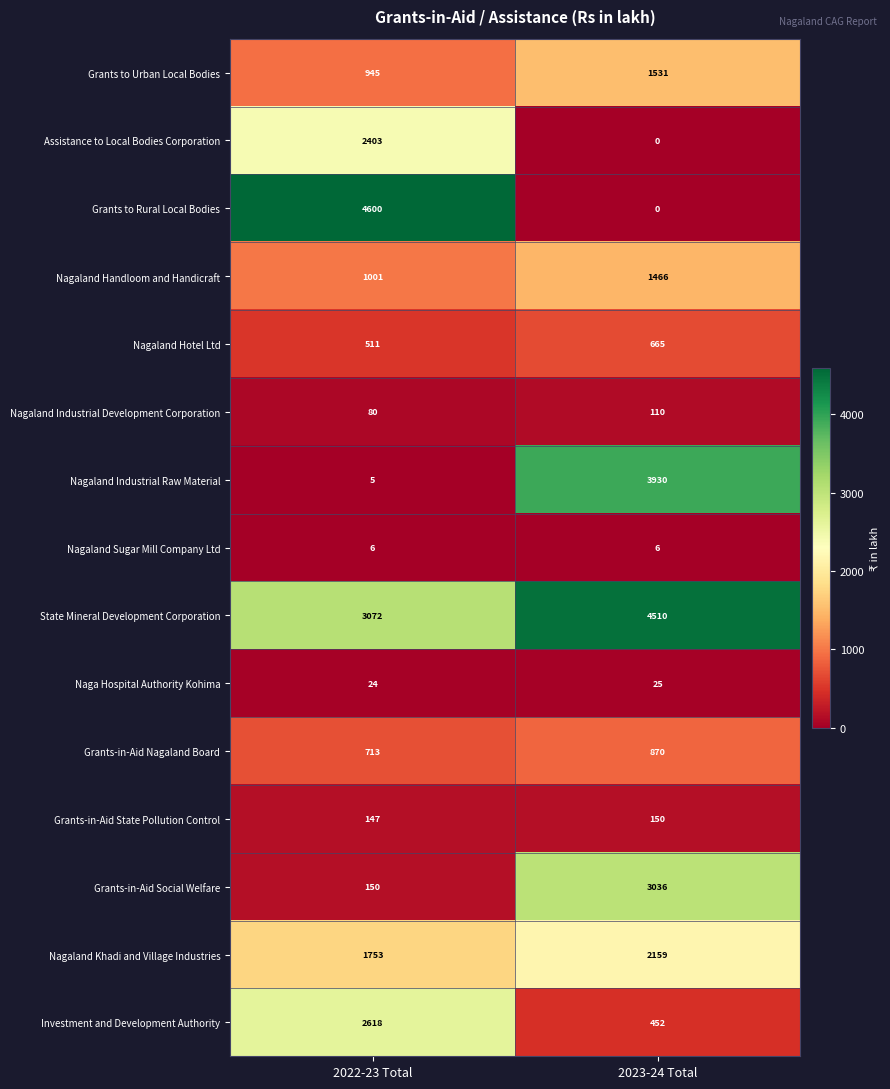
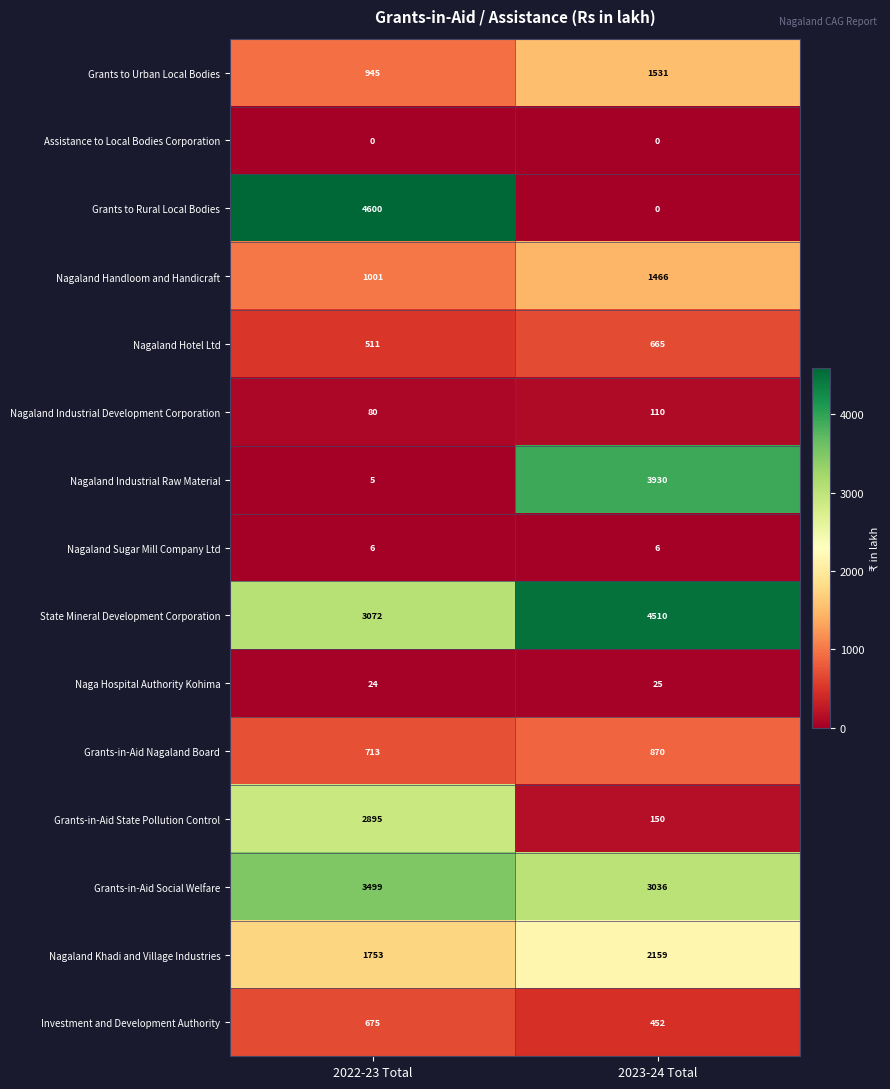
Assistance to Local Bodies Corporation, 2022-23 Total: 2403 -> 0
Grants-in-Aid State Pollution Control, 2022-23 Total: 147 -> 2895
Grants-in-Aid Social Welfare, 2022-23 Total: 150 -> 3499
Investment and Development Authority, 2022-23 Total: 2618 -> 675
